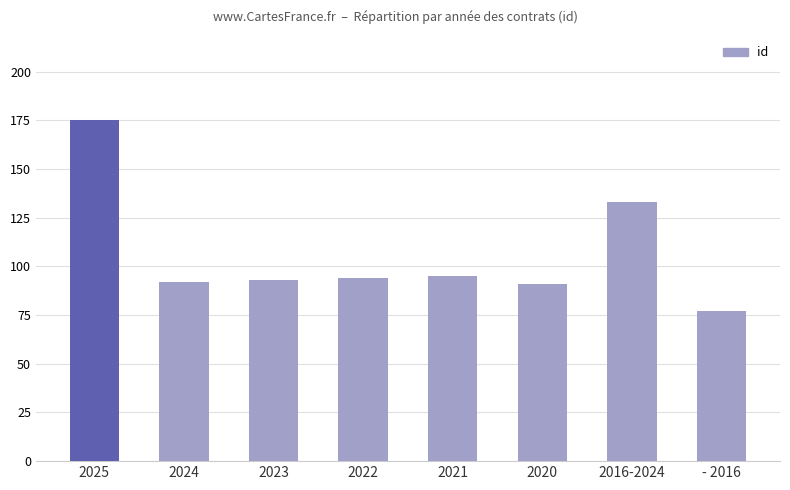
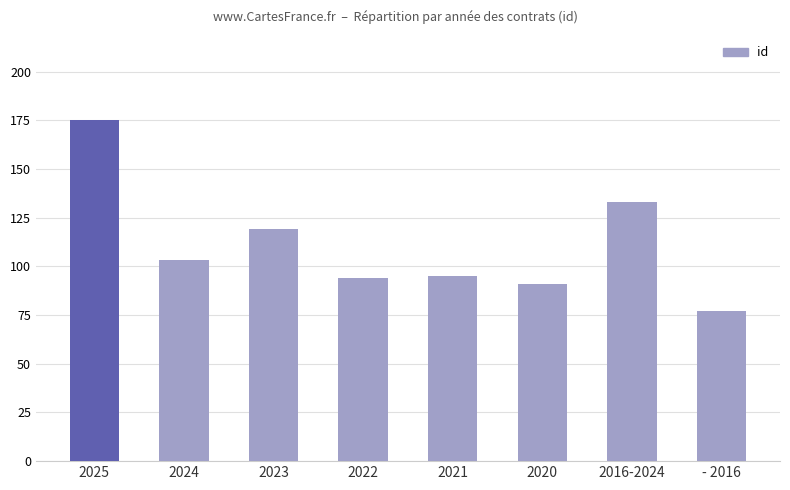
2024: 92 -> 103
2023: 93 -> 119
